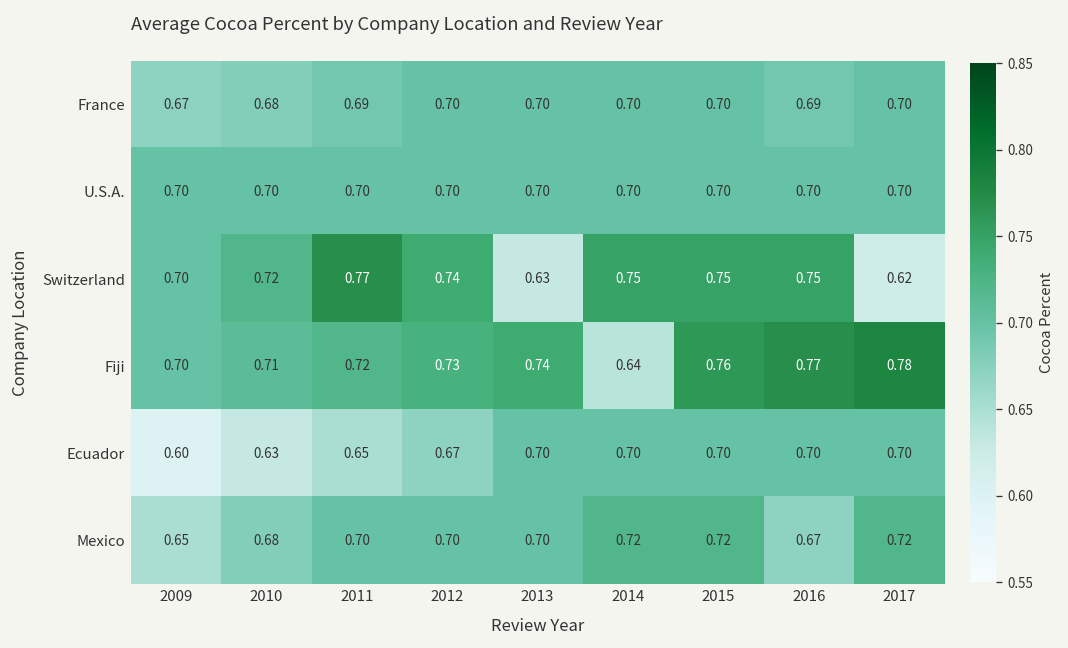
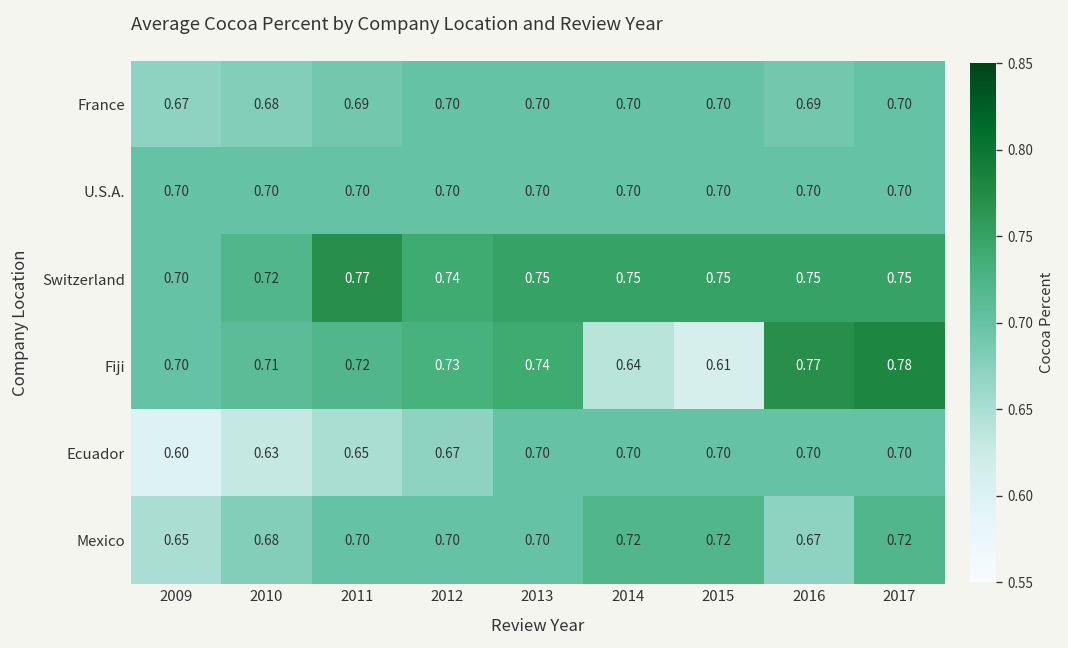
Switzerland, 2013: 0.63 -> 0.75
Switzerland, 2017: 0.62 -> 0.75
Fiji, 2015: 0.76 -> 0.61
